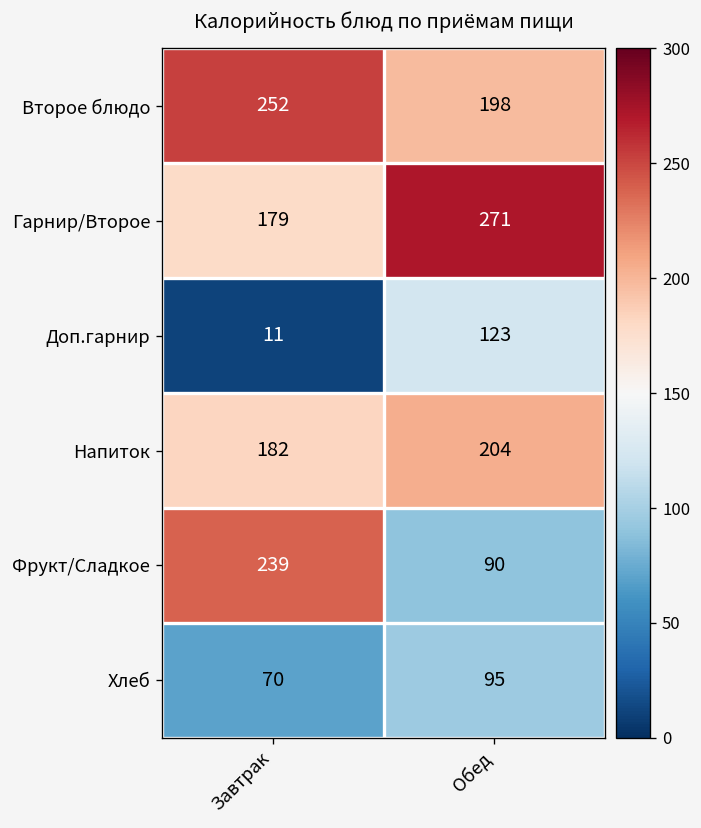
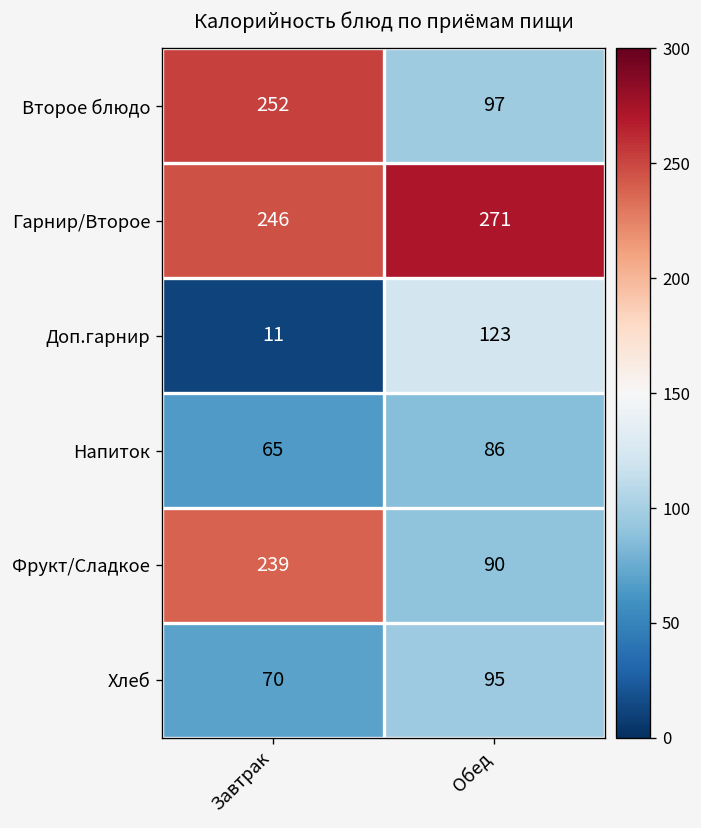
Второе блюдо, Обед: 198 -> 97
Гарнир/Второе, Завтрак: 179 -> 246
Напиток, Завтрак: 182 -> 65
Напиток, Обед: 204 -> 86
